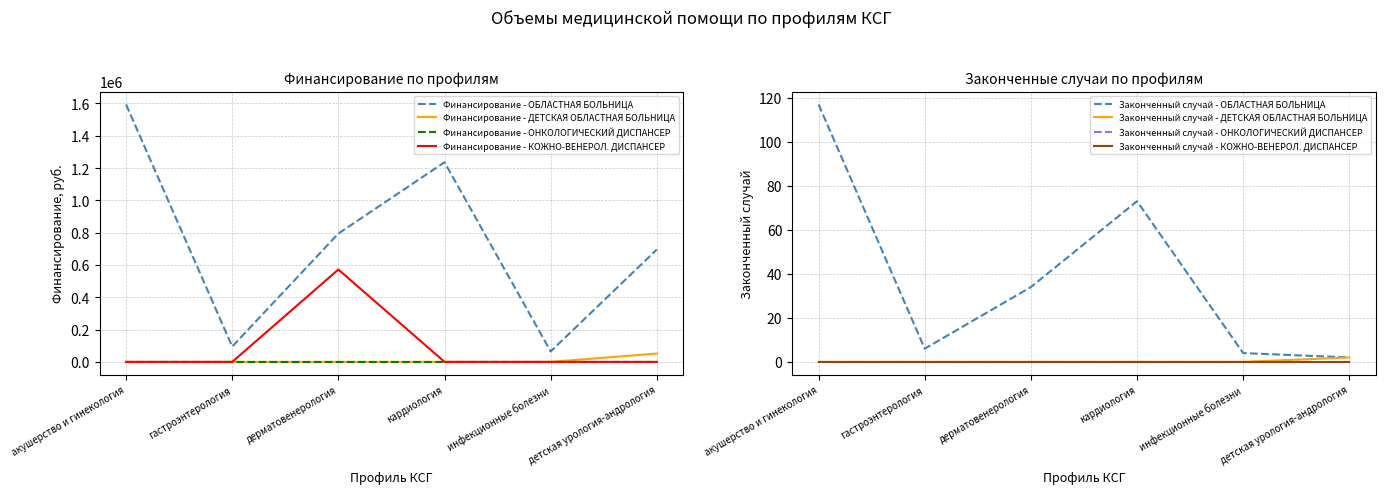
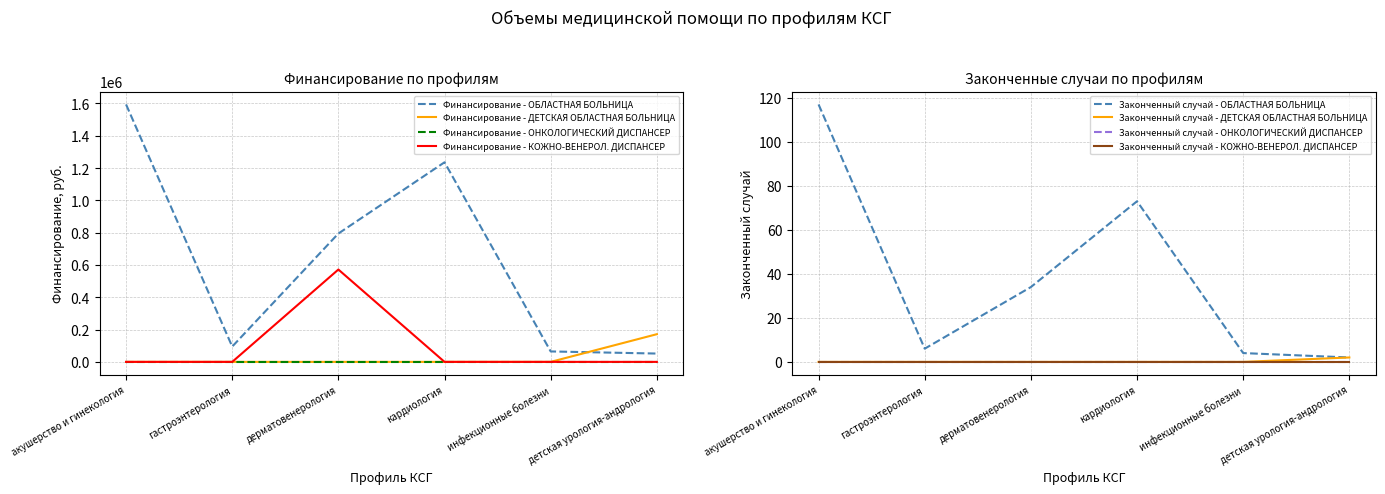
Финансирование по профилям, Финансирование - ОБЛАСТНАЯ БОЛЬНИЦА, детская урология-андрология: 700000 -> 50000
Финансирование по профилям, Финансирование - ДЕТСКАЯ ОБЛАСТНАЯ БОЛЬНИЦА, детская урология-андрология: 50000 -> 170000
